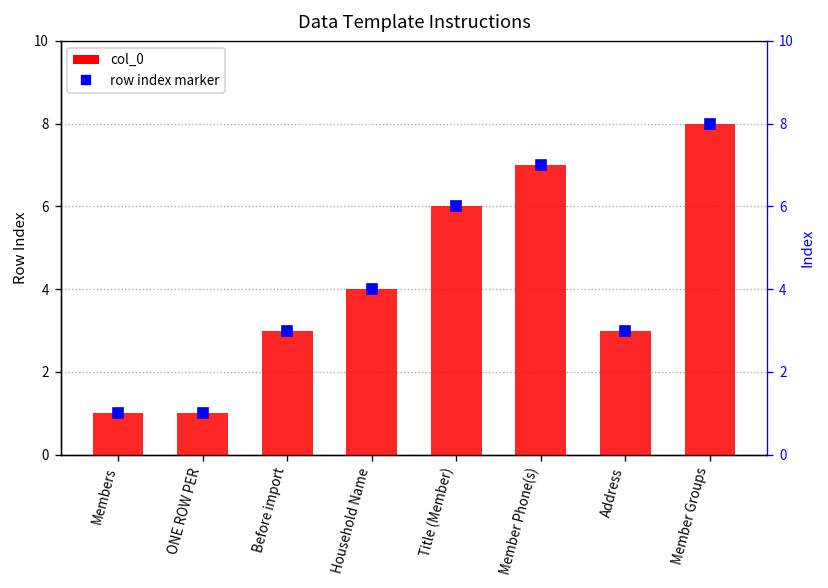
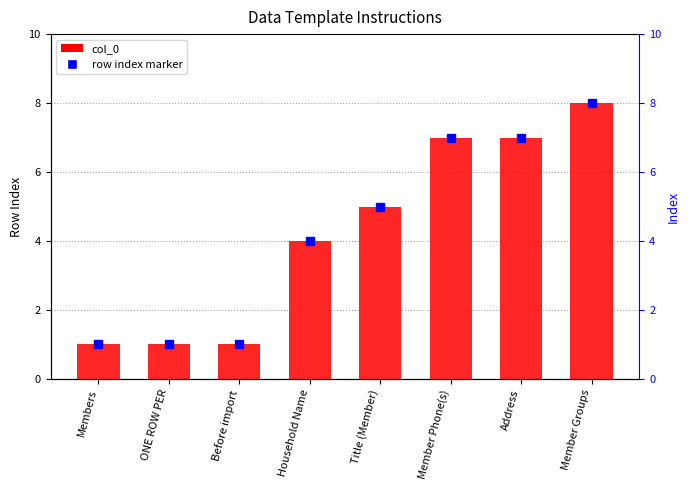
col_0, Before import: 3 -> 1
col_0, Title (Member): 6 -> 5
col_0, Address: 3 -> 7
